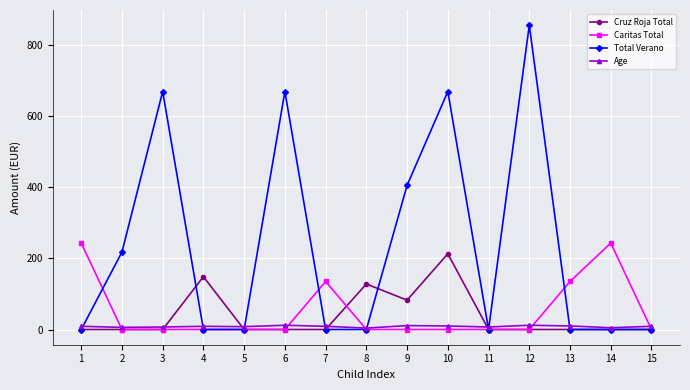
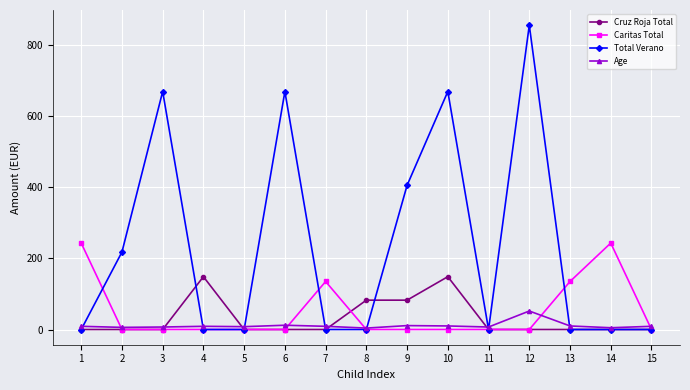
Cruz Roja Total, 8: 130 -> 80
Cruz Roja Total, 10: 210 -> 150
Age, 12: 10 -> 50
